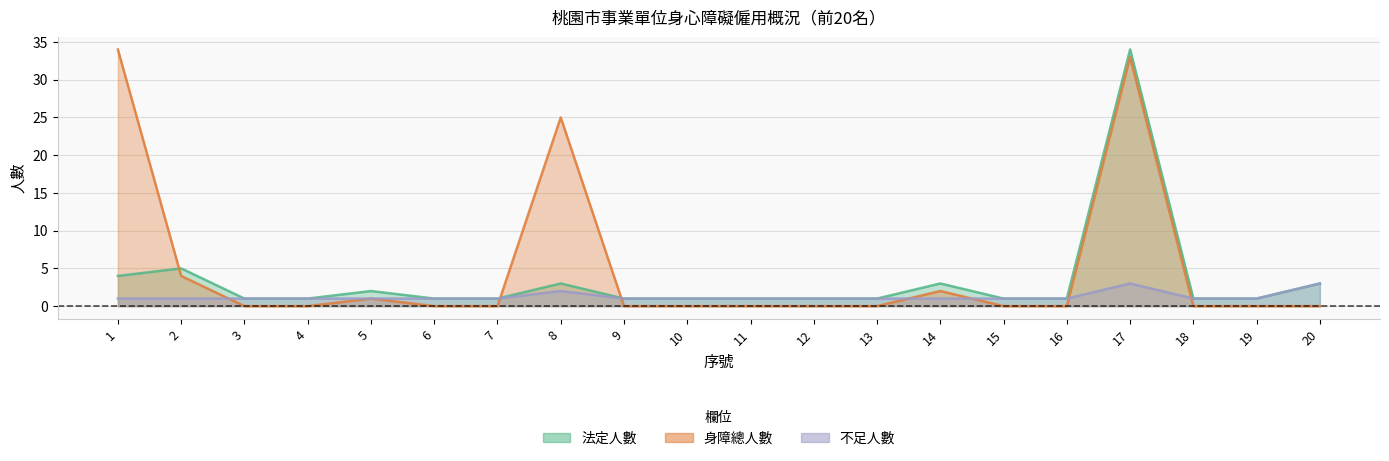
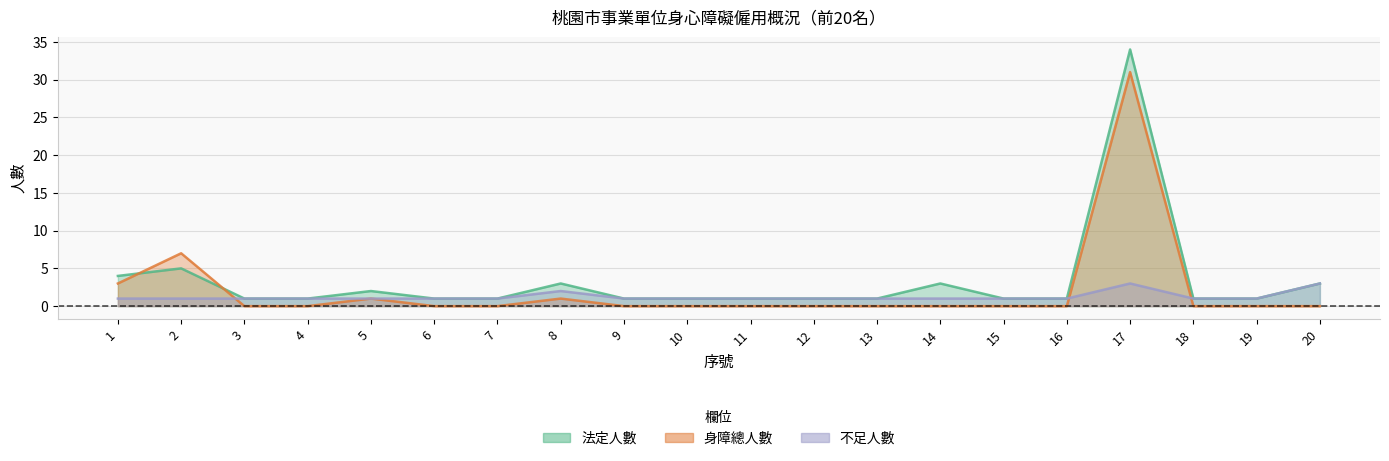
身障總人數, 1: 34 -> 3
身障總人數, 2: 4 -> 7
身障總人數, 8: 25 -> 1
身障總人數, 14: 2 -> 0
身障總人數, 17: 33 -> 31
